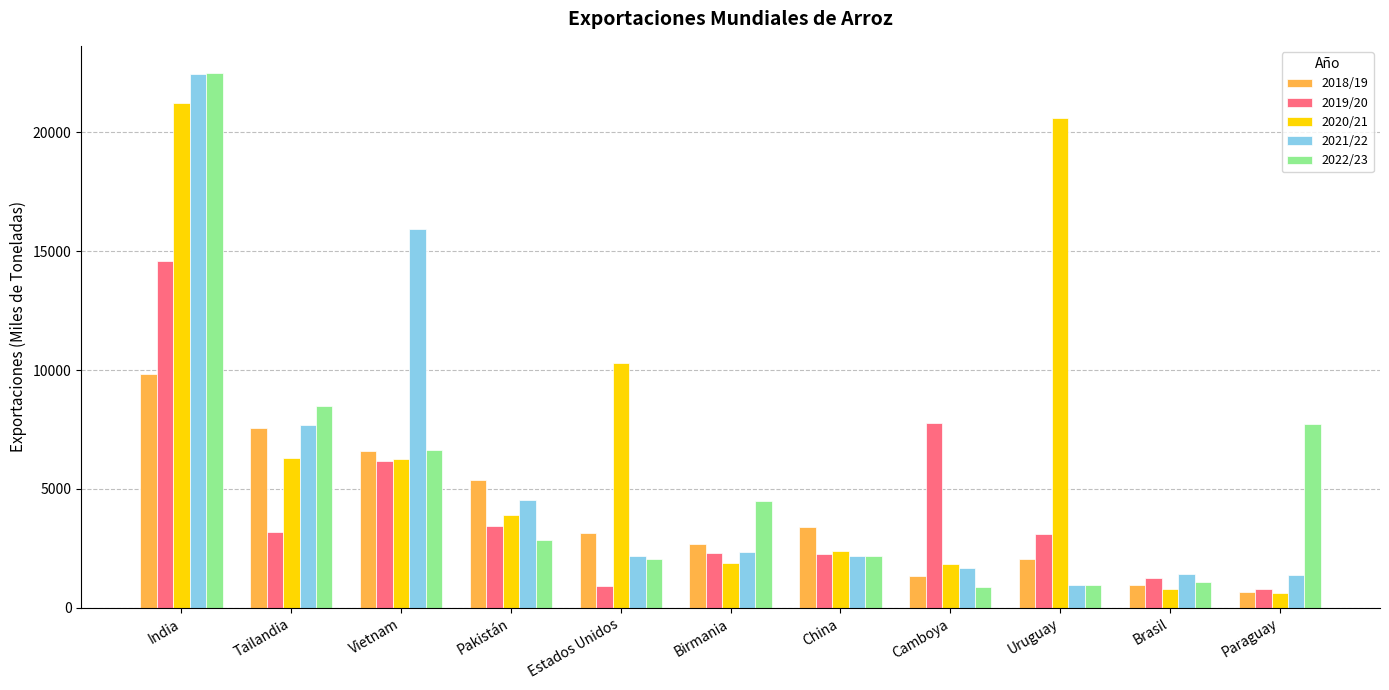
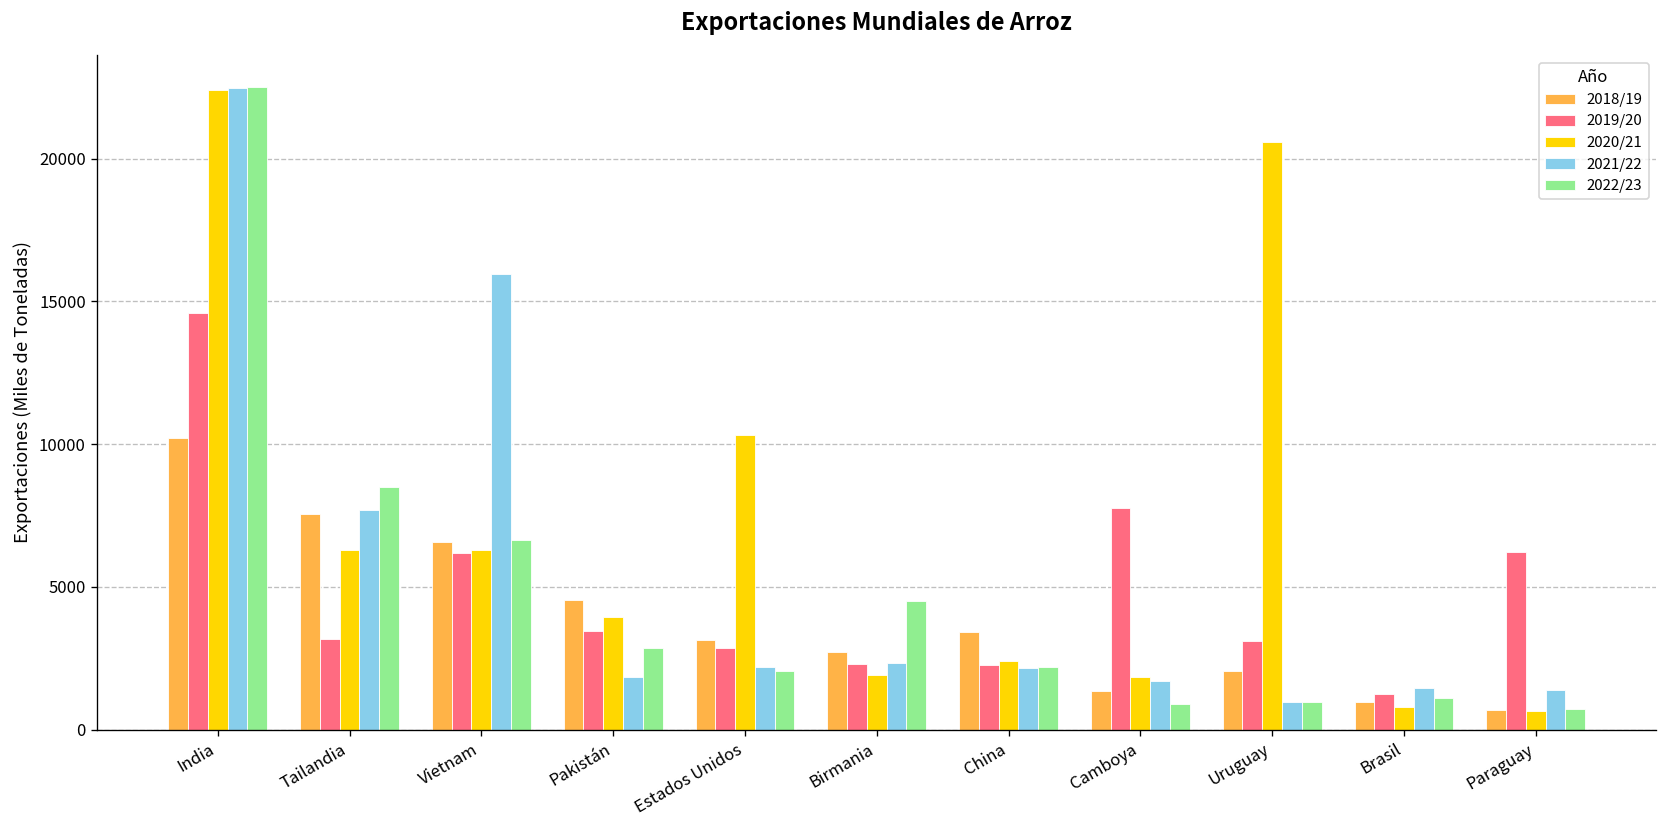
2018/19, India: 9800 -> 10200
2020/21, India: 21200 -> 22400
2018/19, Pakistán: 5400 -> 4600
2021/22, Pakistán: 4500 -> 1800
2019/20, Estados Unidos: 900 -> 2900
2019/20, Paraguay: 800 -> 6200
2022/23, Paraguay: 7700 -> 700
